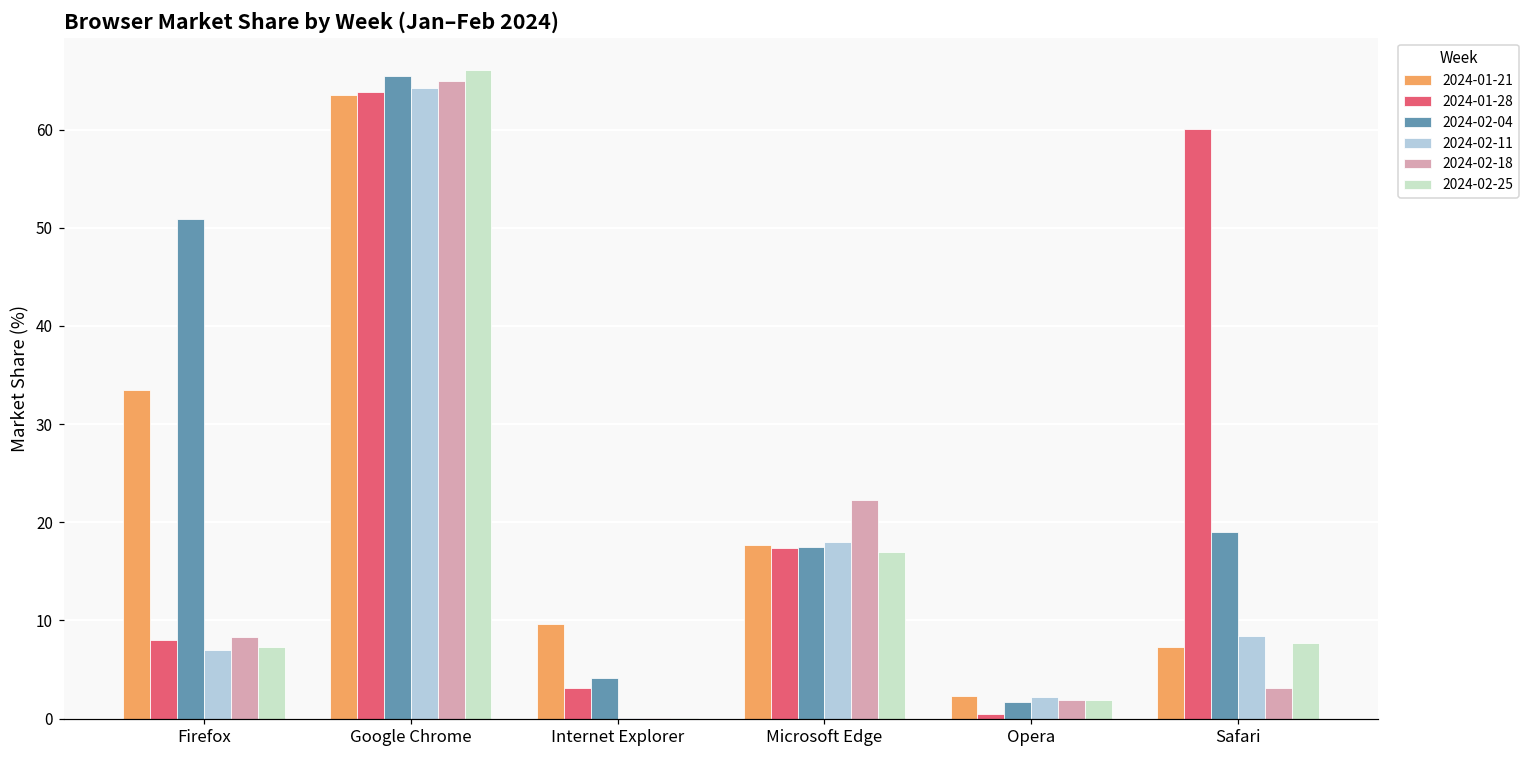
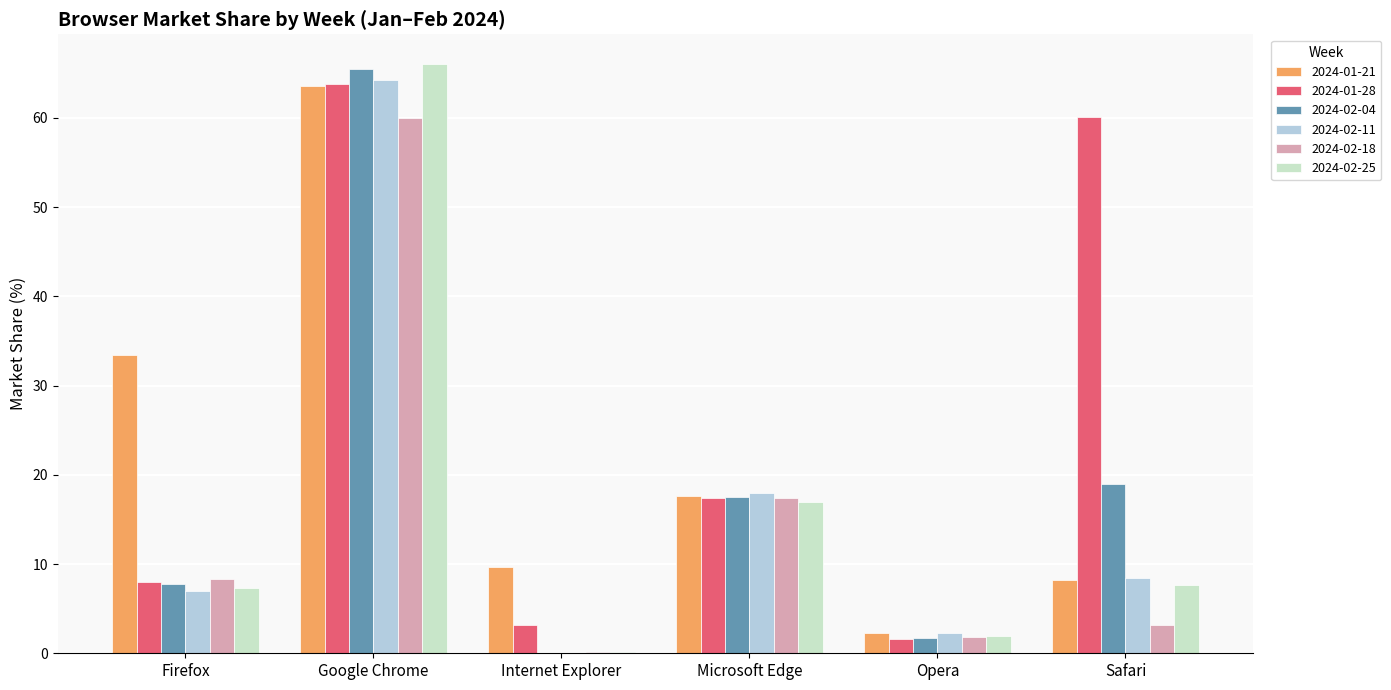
2024-02-04, Firefox: 51 -> 8
2024-02-18, Google Chrome: 65 -> 60
2024-02-04, Internet Explorer: 4 -> 0
2024-02-18, Microsoft Edge: 22 -> 17
2024-01-28, Opera: 0 -> 2
2024-01-21, Safari: 7 -> 8
